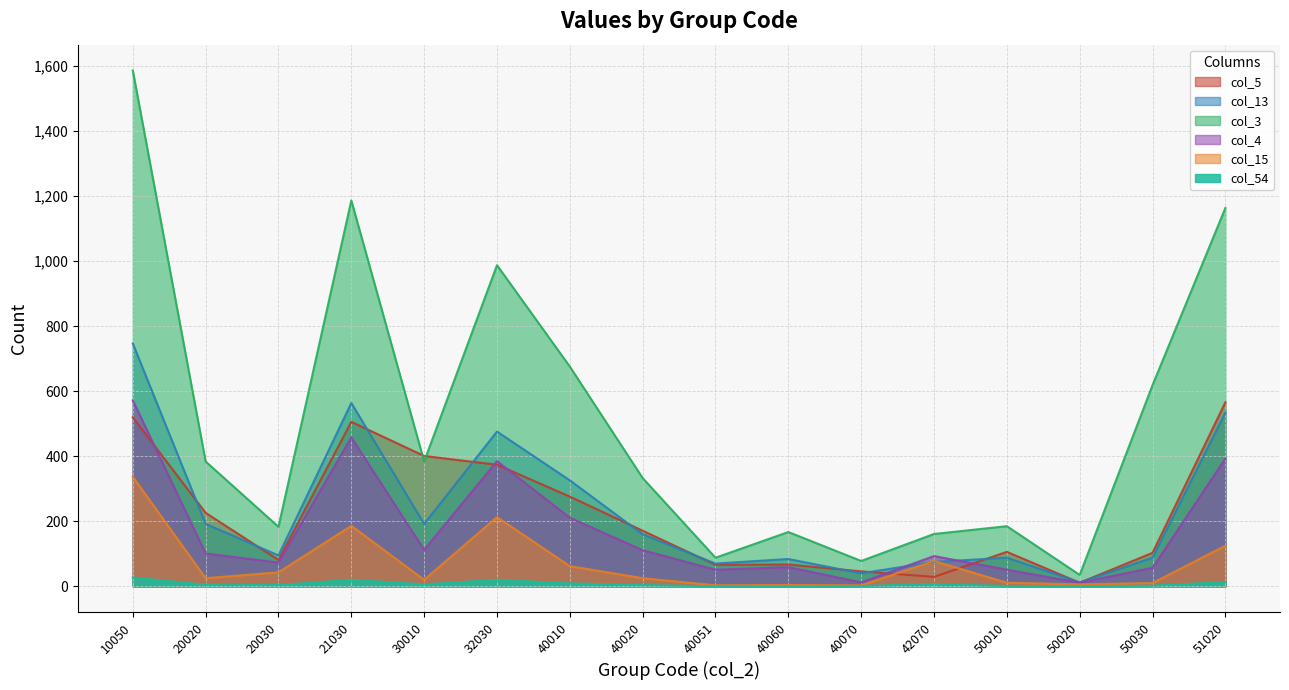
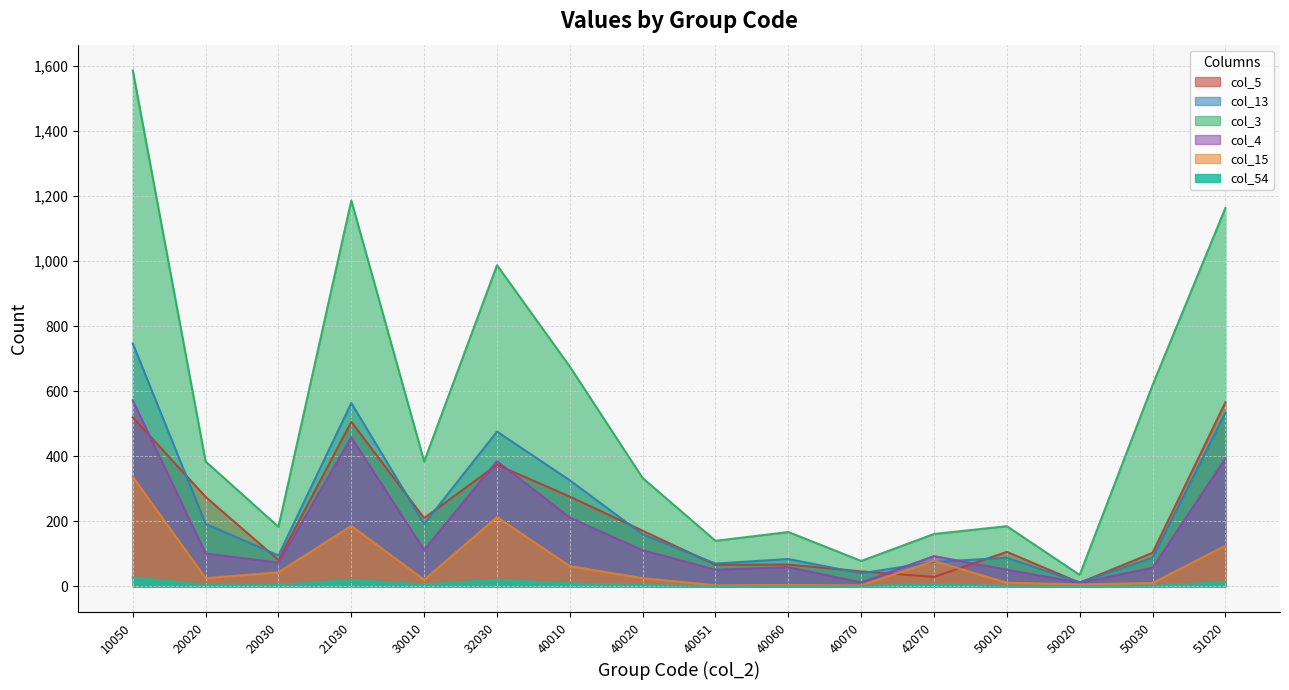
col_5, 20020: 230 -> 280
col_5, 30010: 400 -> 210
col_3, 40051: 90 -> 140
